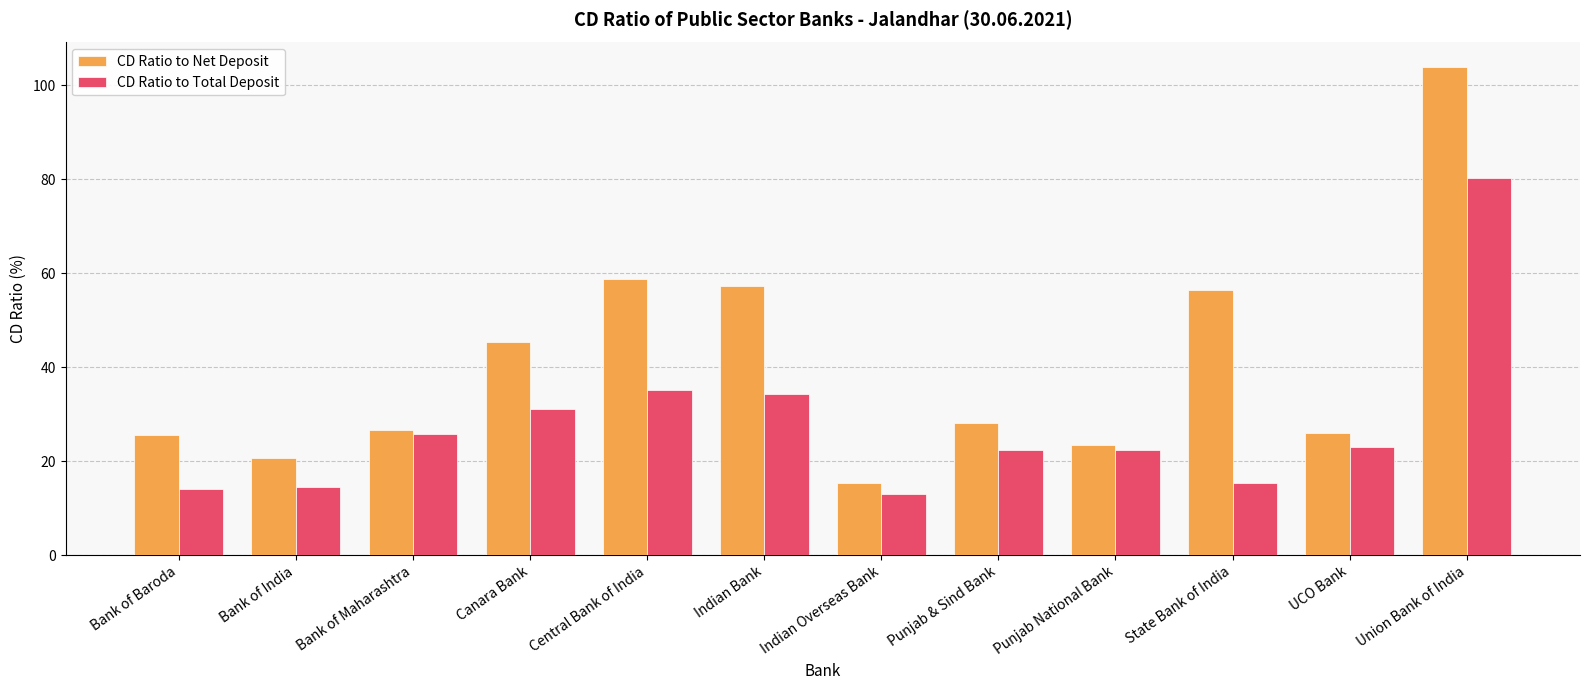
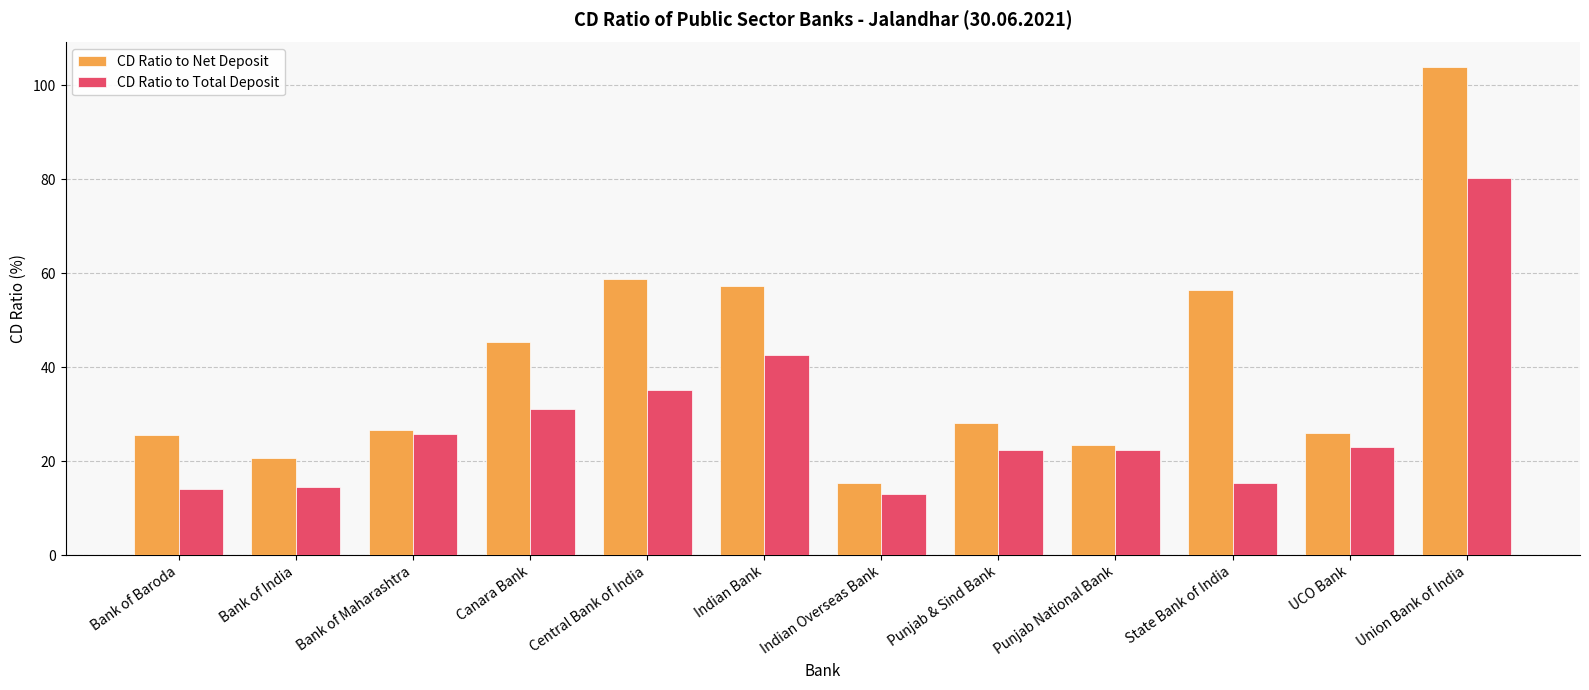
CD Ratio to Total Deposit, Indian Bank: 34 -> 43
